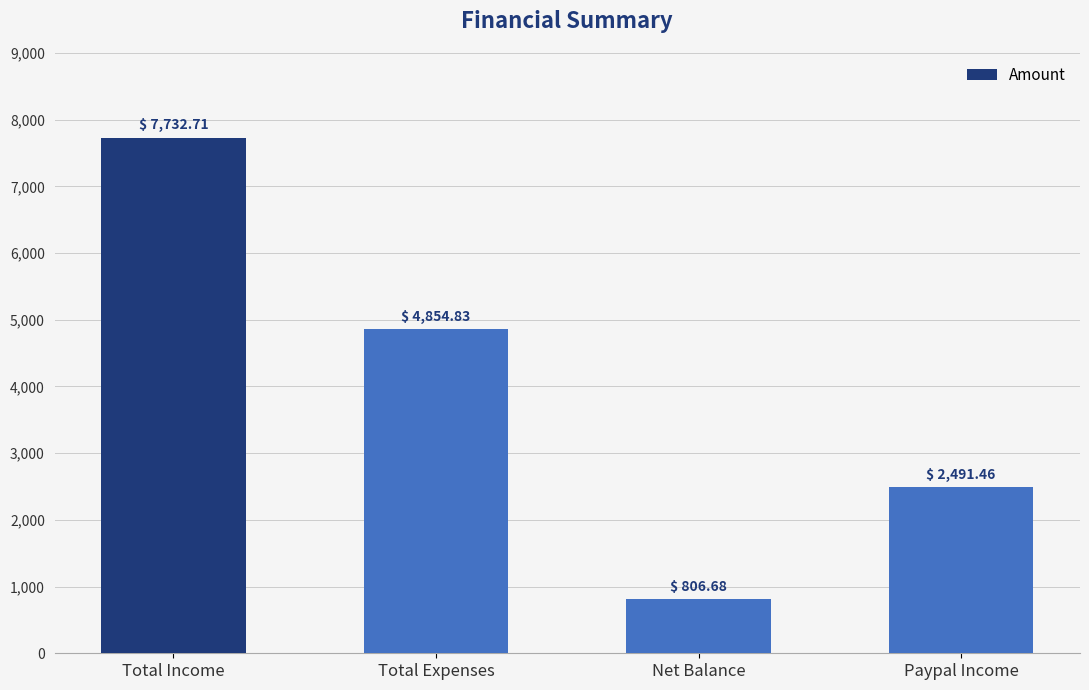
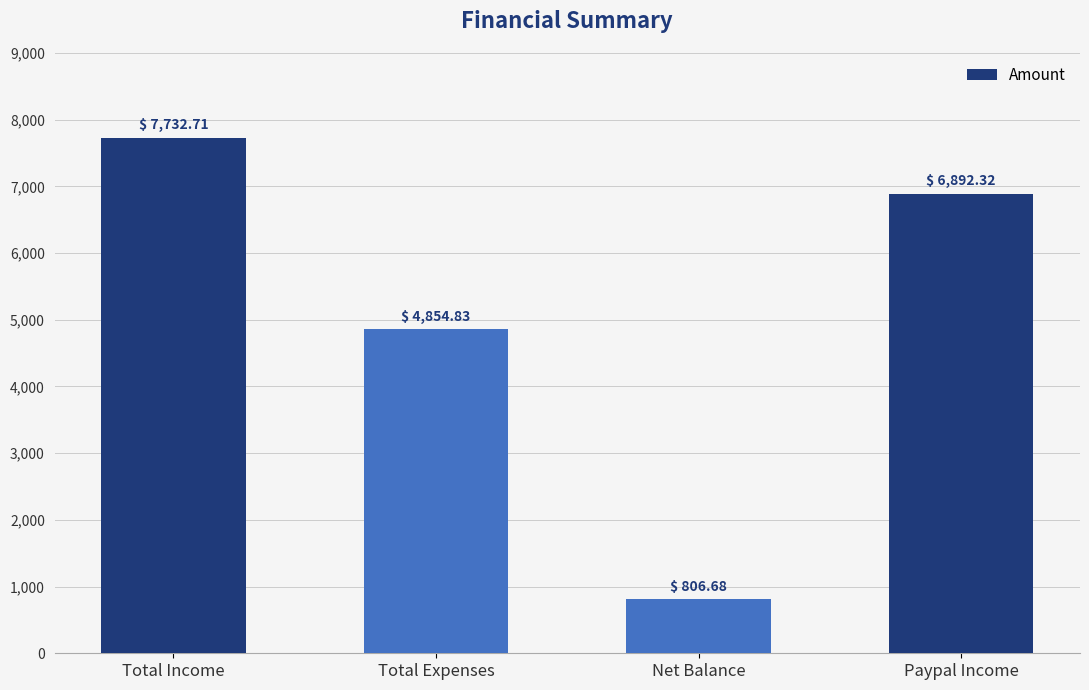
Paypal Income: 2,491.46 -> 6,892.32
